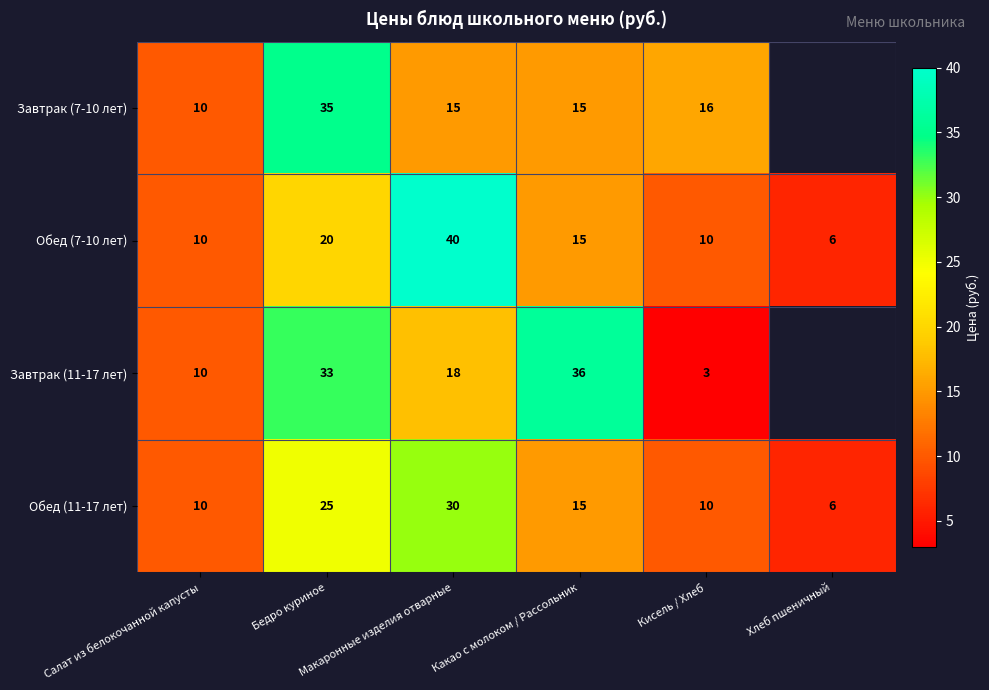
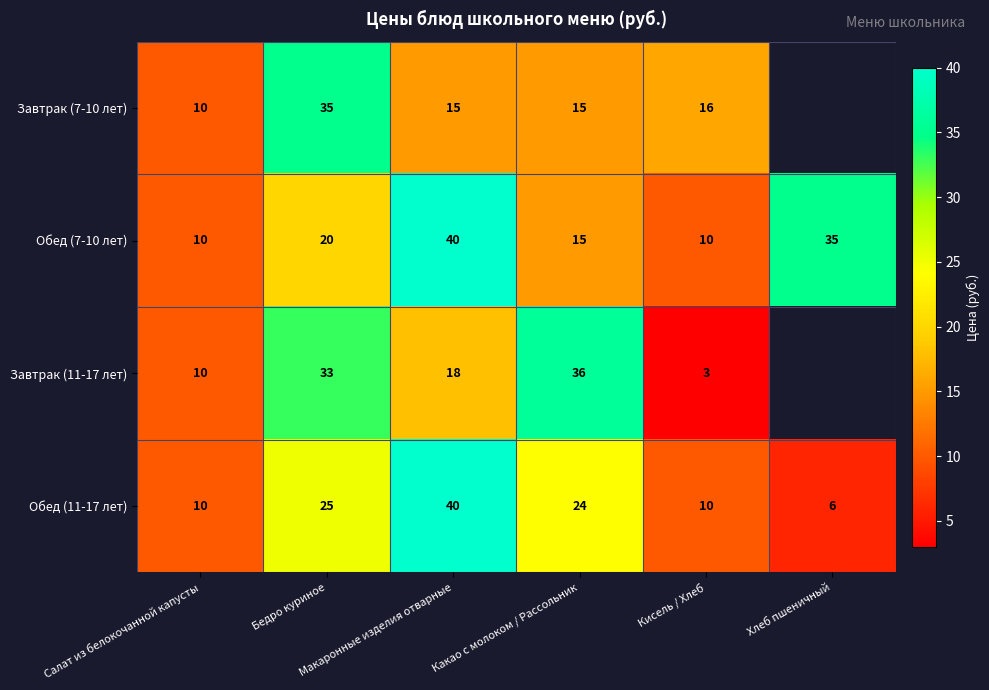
Обед (7-10 лет), Хлеб пшеничный: 6 -> 35
Обед (11-17 лет), Макаронные изделия отварные: 30 -> 40
Обед (11-17 лет), Какао с молоком / Рассольник: 15 -> 24
